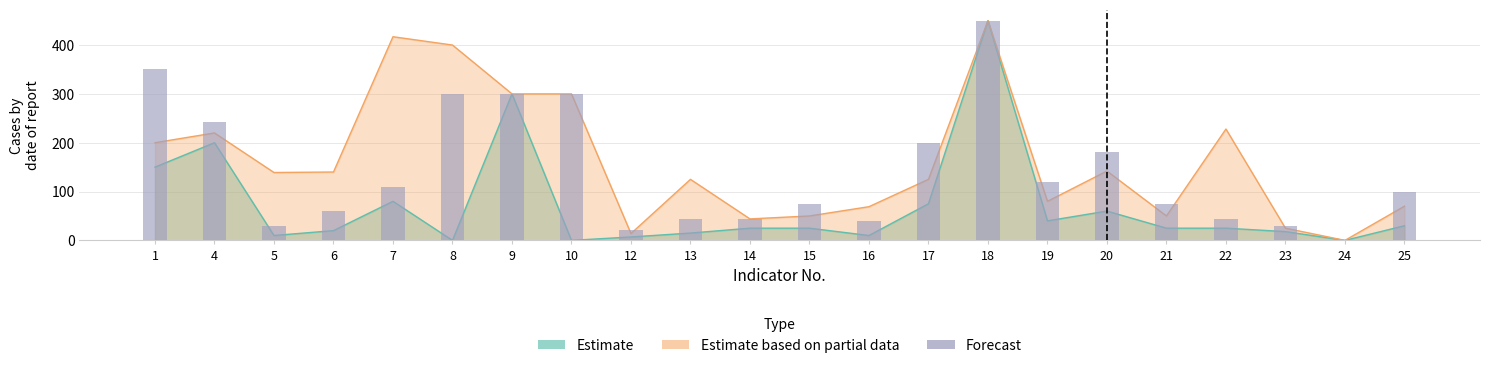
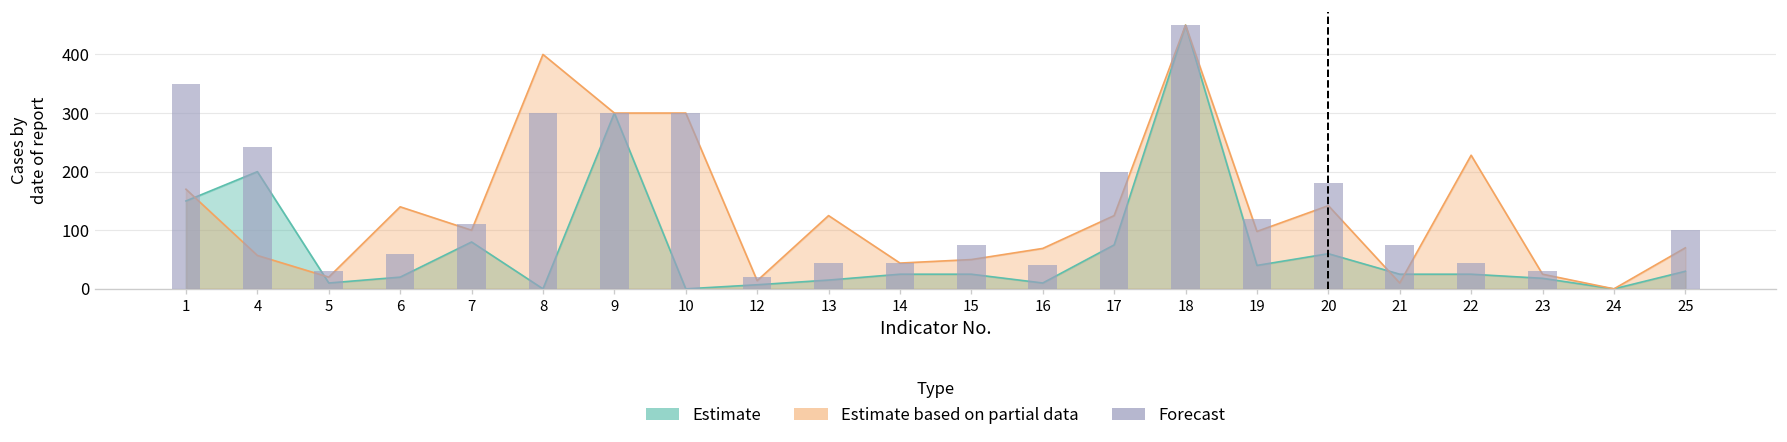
Estimate based on partial data, 1: 200 -> 170
Estimate based on partial data, 4: 220 -> 60
Estimate based on partial data, 5: 140 -> 20
Estimate based on partial data, 7: 420 -> 100
Estimate based on partial data, 19: 80 -> 100
Estimate based on partial data, 21: 50 -> 10
